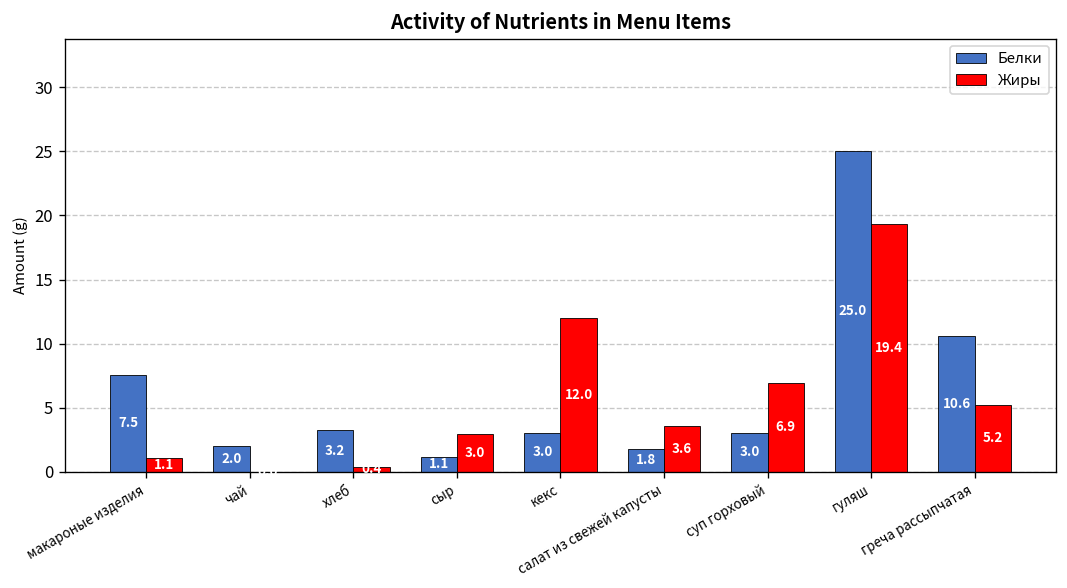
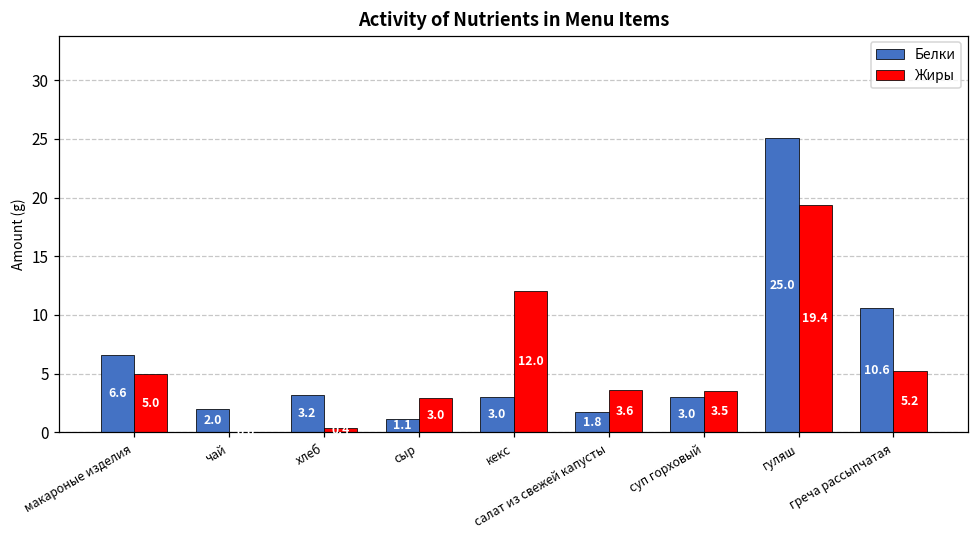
Белки, макароные изделия: 7.5 -> 6.6
Жиры, макароные изделия: 1.1 -> 5.0
Жиры, суп горховый: 6.9 -> 3.5
